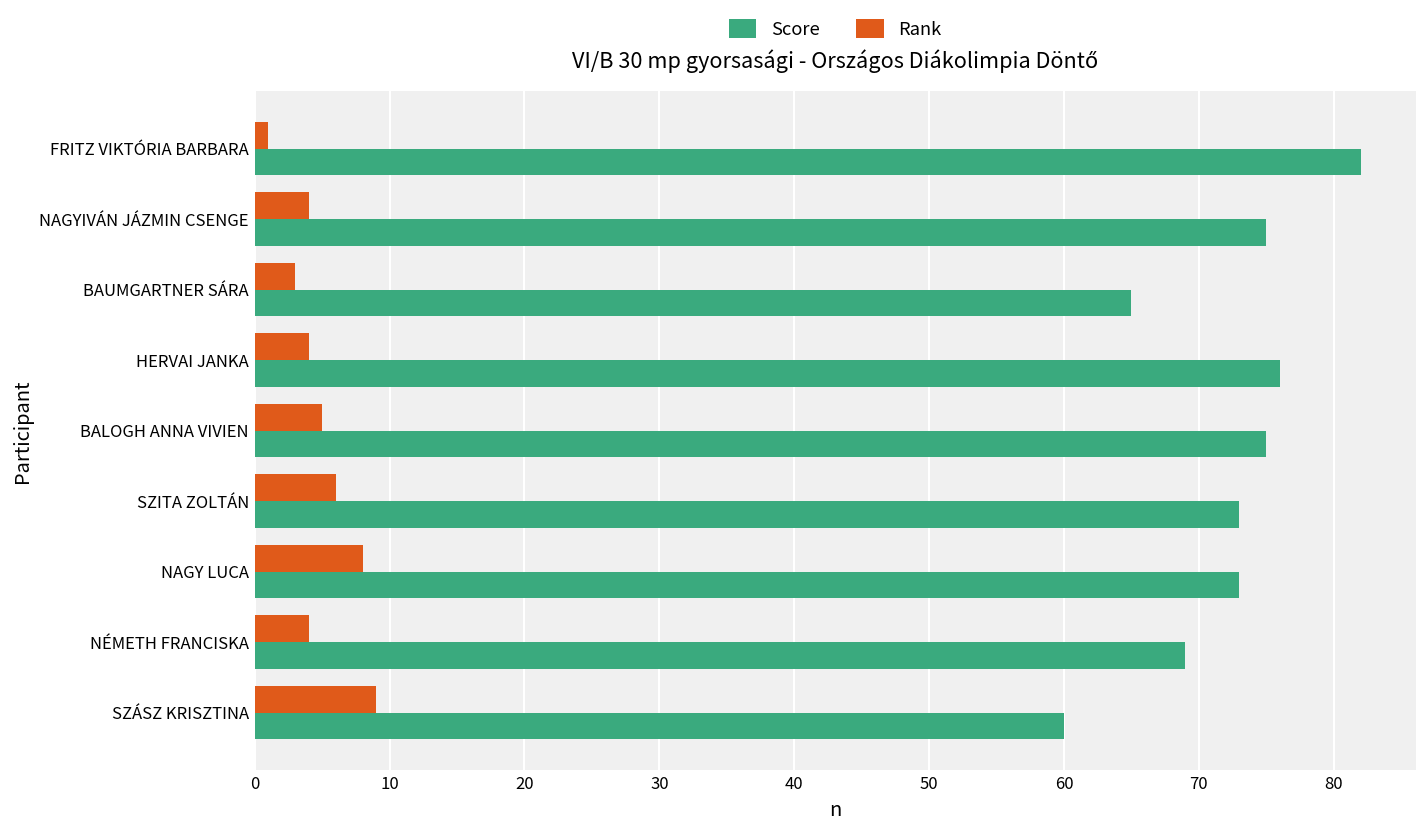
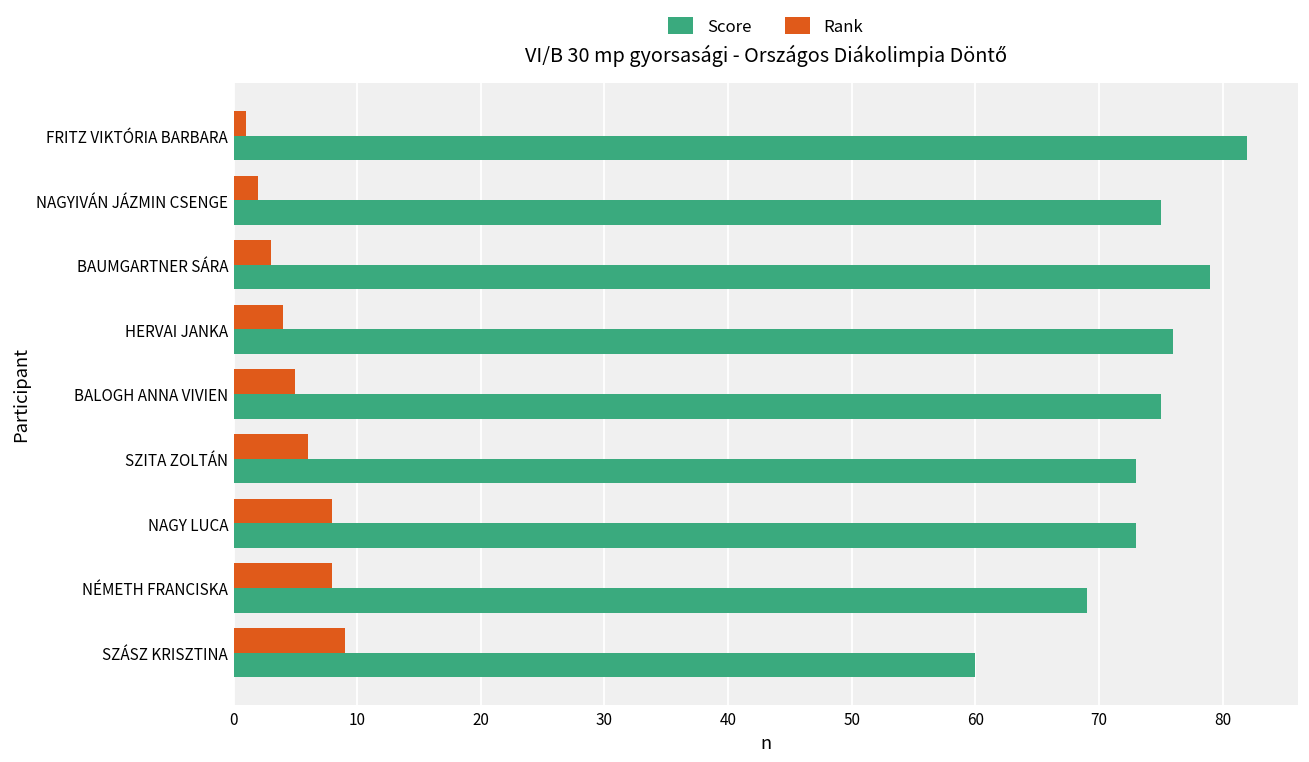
Rank, NAGYIVÁN JÁZMIN CSENGE: 4 -> 2
Score, BAUMGARTNER SÁRA: 65 -> 79
Rank, NÉMETH FRANCISKA: 4 -> 8
